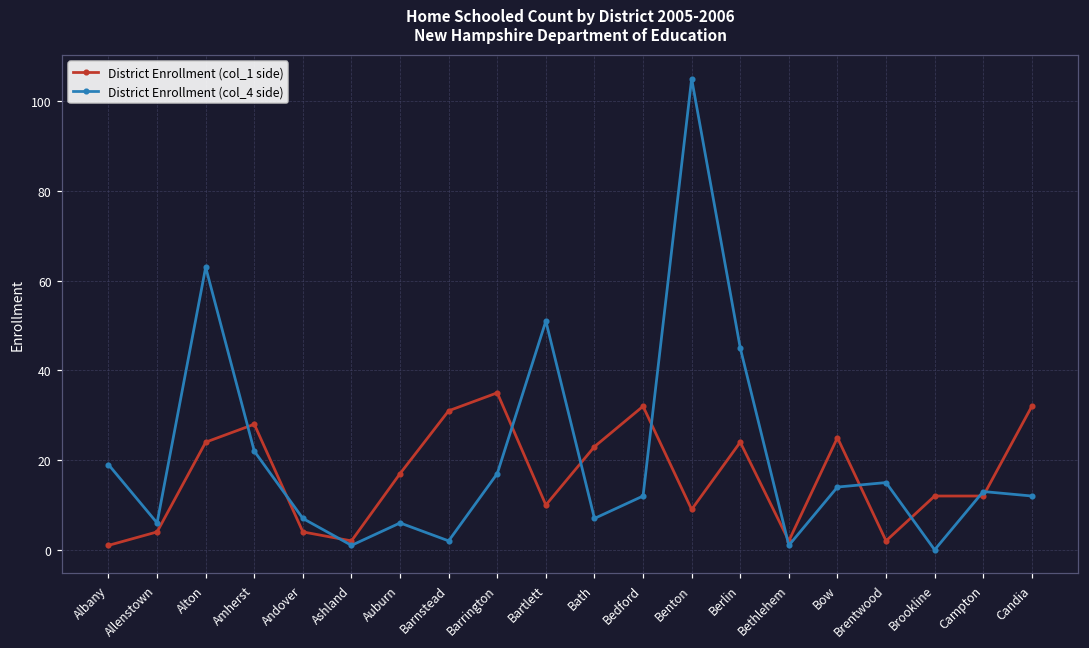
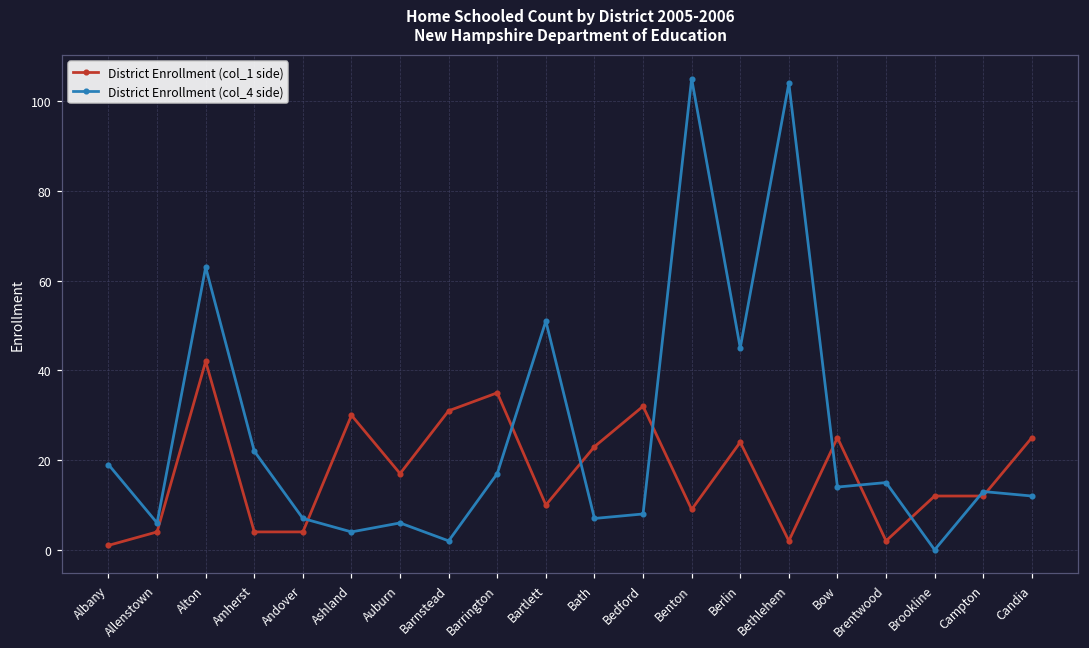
District Enrollment (col_1 side), Alton: 24 -> 42
District Enrollment (col_1 side), Amherst: 28 -> 4
District Enrollment (col_1 side), Ashland: 2 -> 30
District Enrollment (col_4 side), Ashland: 1 -> 4
District Enrollment (col_4 side), Bedford: 12 -> 8
District Enrollment (col_4 side), Bethlehem: 1 -> 104
District Enrollment (col_1 side), Candia: 32 -> 25
